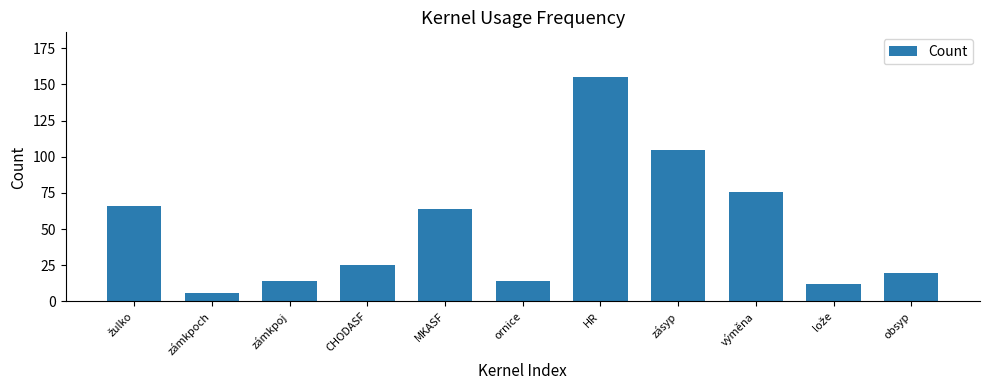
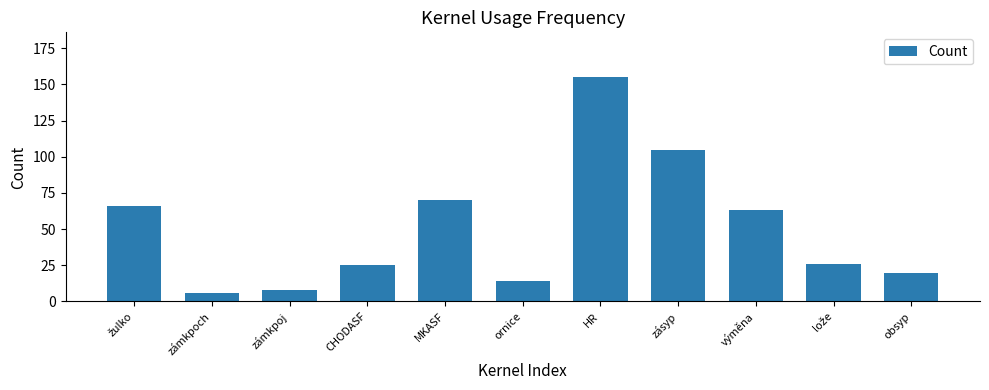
zámkpoj: 14 -> 8
MKASF: 64 -> 70
výměna: 76 -> 63
lože: 12 -> 26
